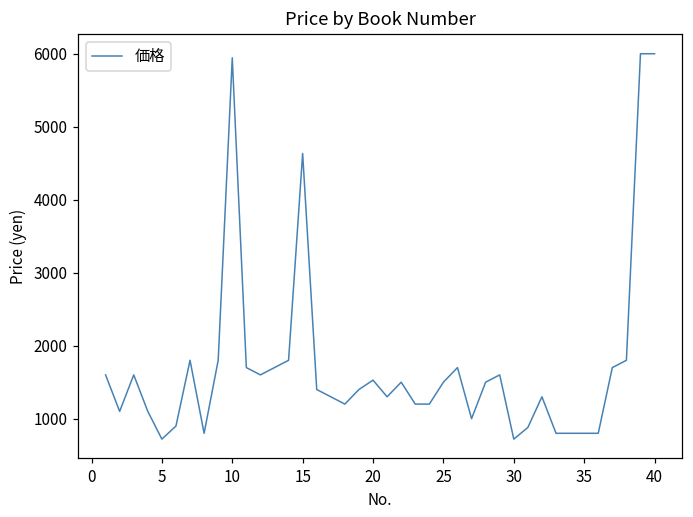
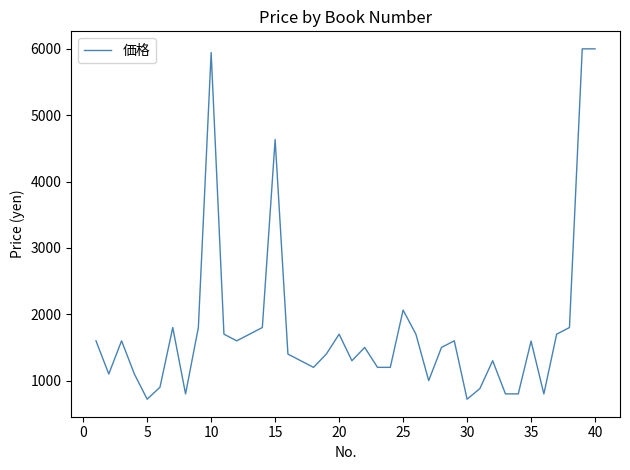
20: 1500 -> 1700
25: 1500 -> 2100
35: 800 -> 1600
